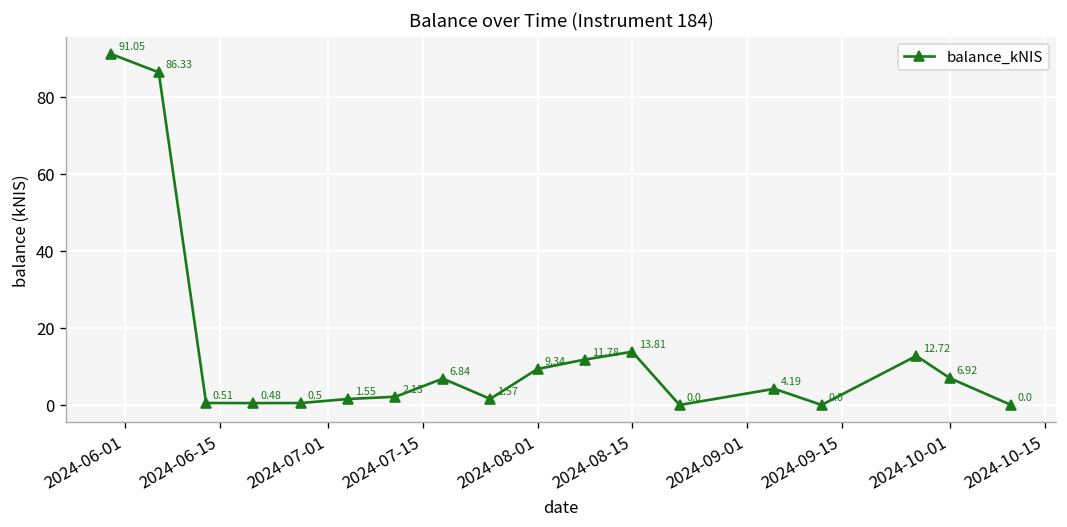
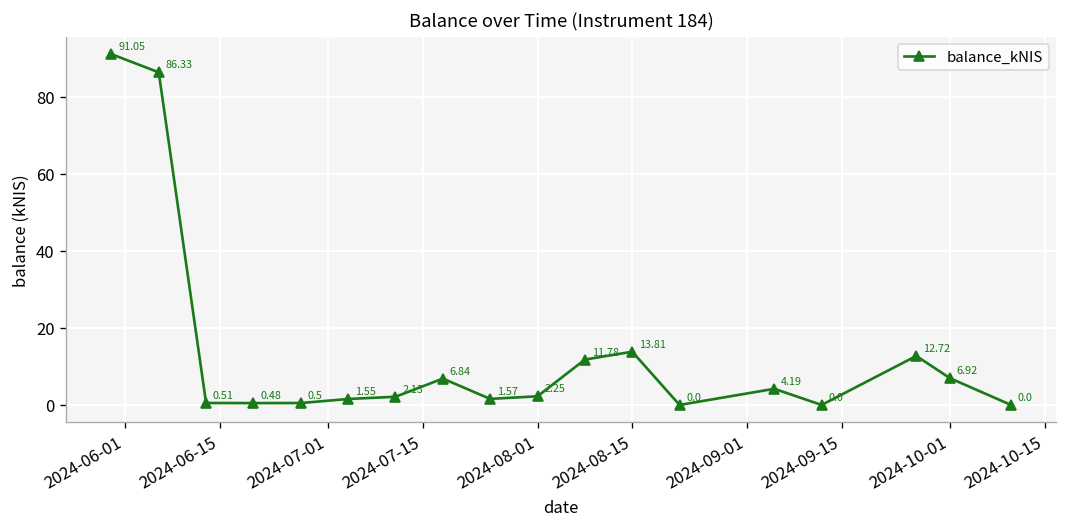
2024-08-01: 9.34 -> 2.25
